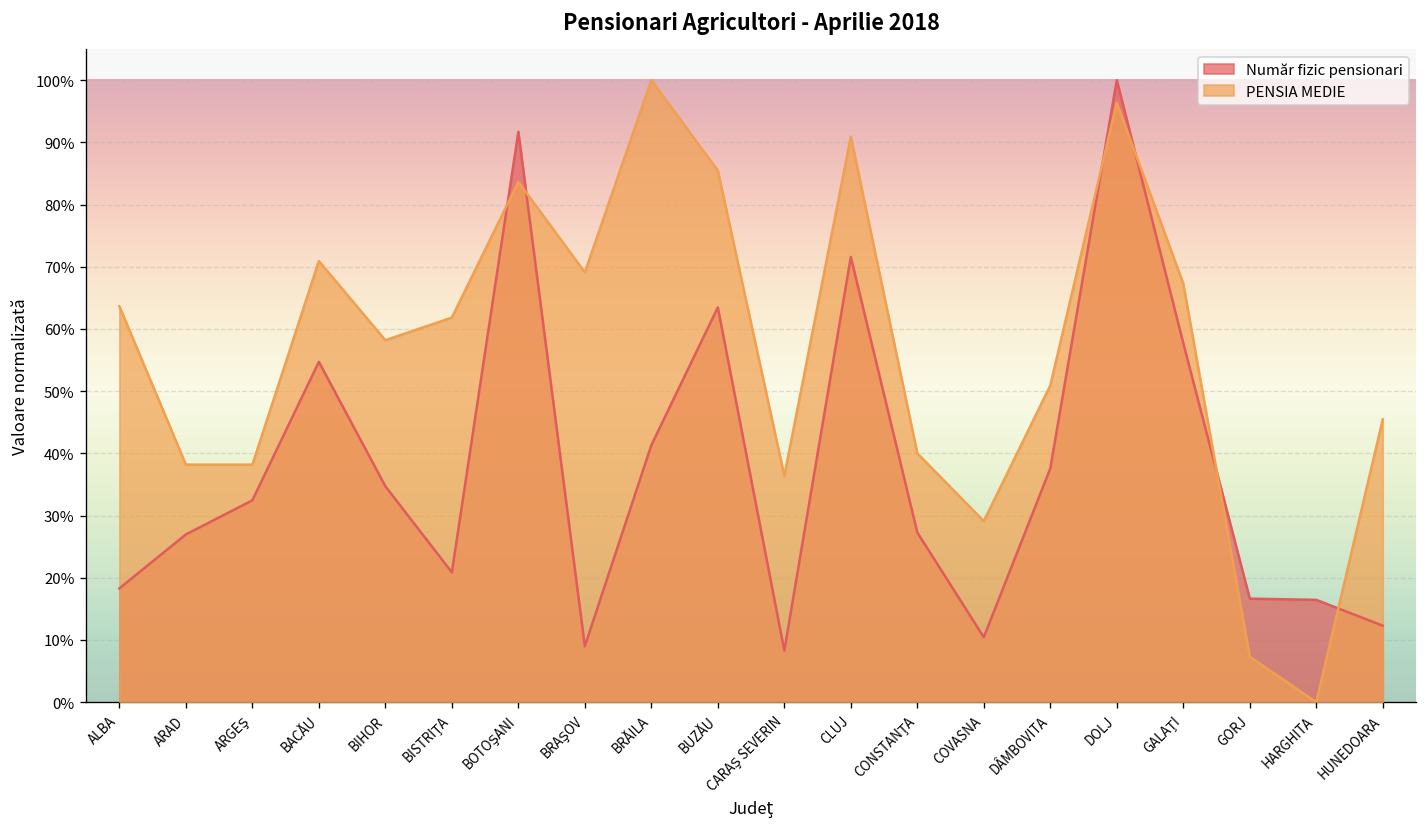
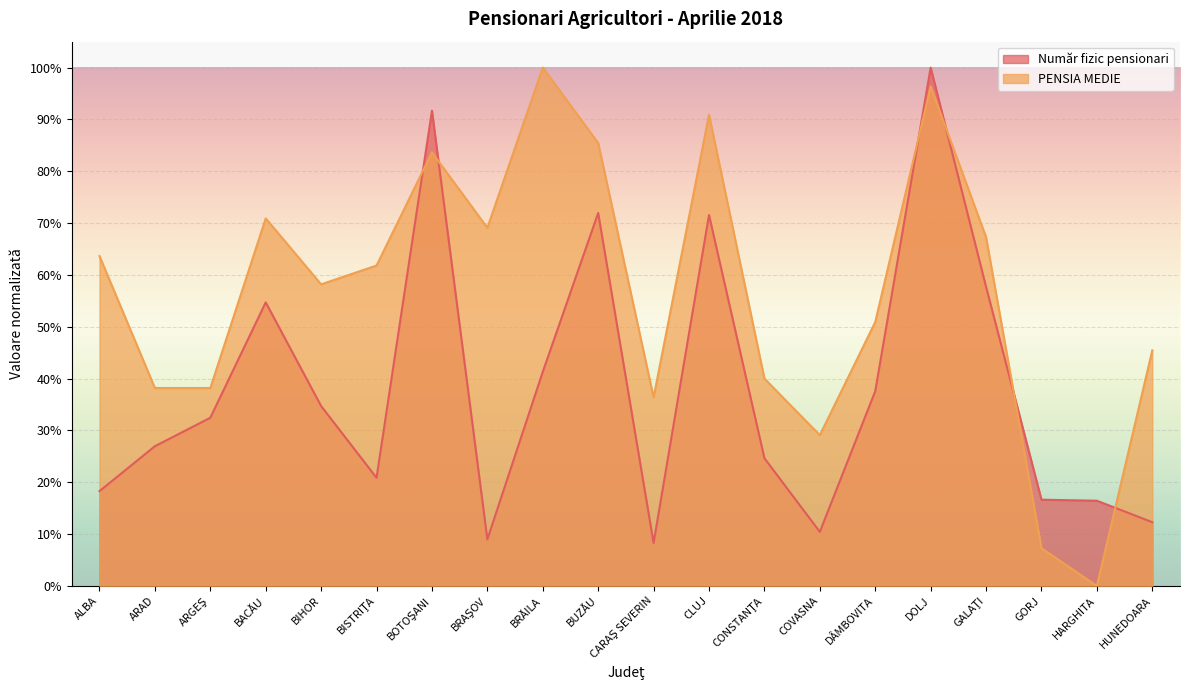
Număr fizic pensionari, BUZĂU: 63% -> 72%
Număr fizic pensionari, CONSTANŢA: 27% -> 25%
